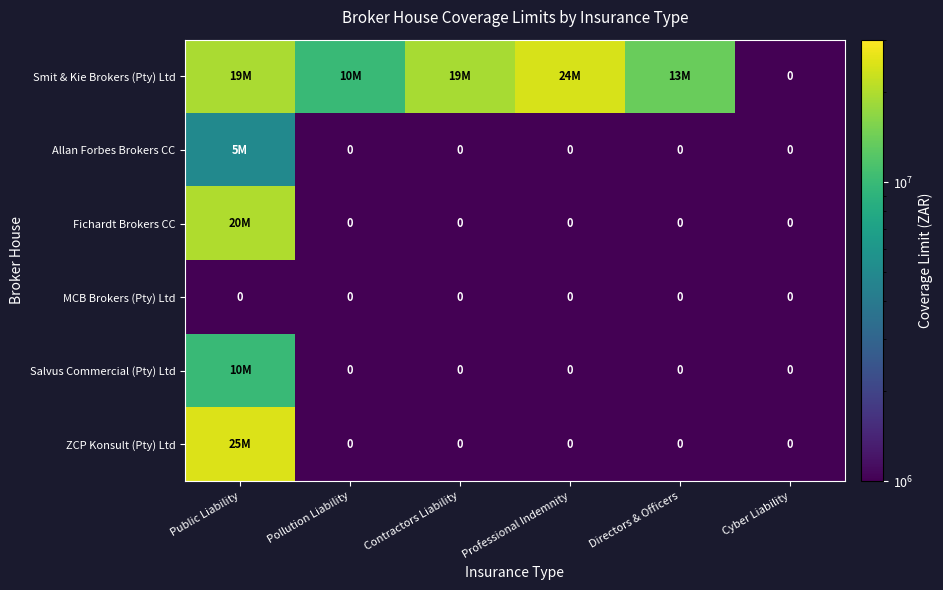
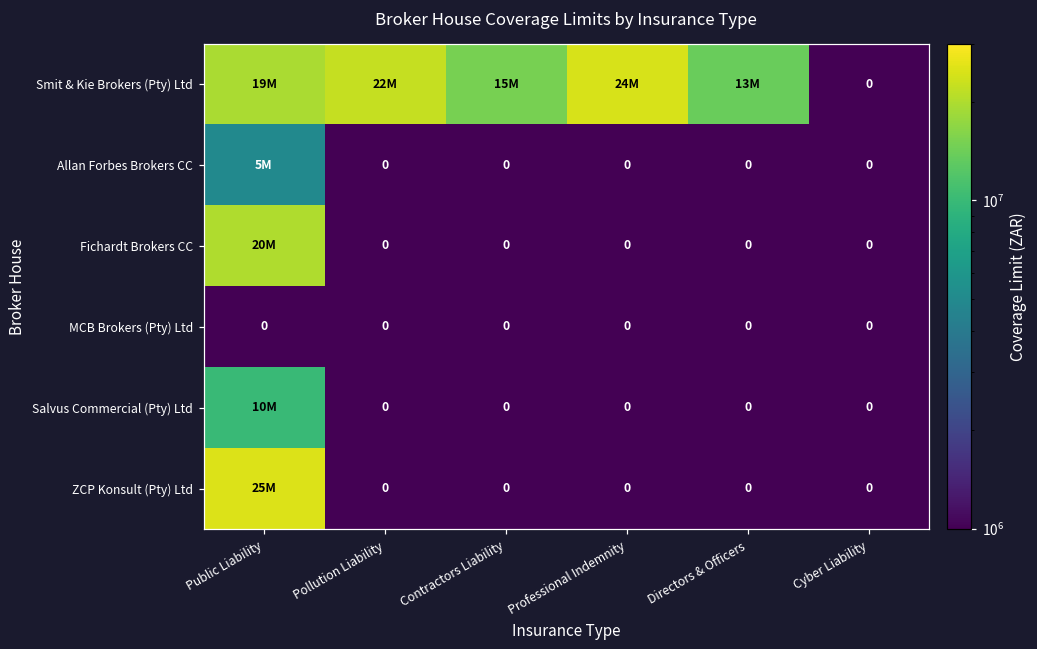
Smit & Kie Brokers (Pty) Ltd, Pollution Liability: 10M -> 22M
Smit & Kie Brokers (Pty) Ltd, Contractors Liability: 19M -> 15M
